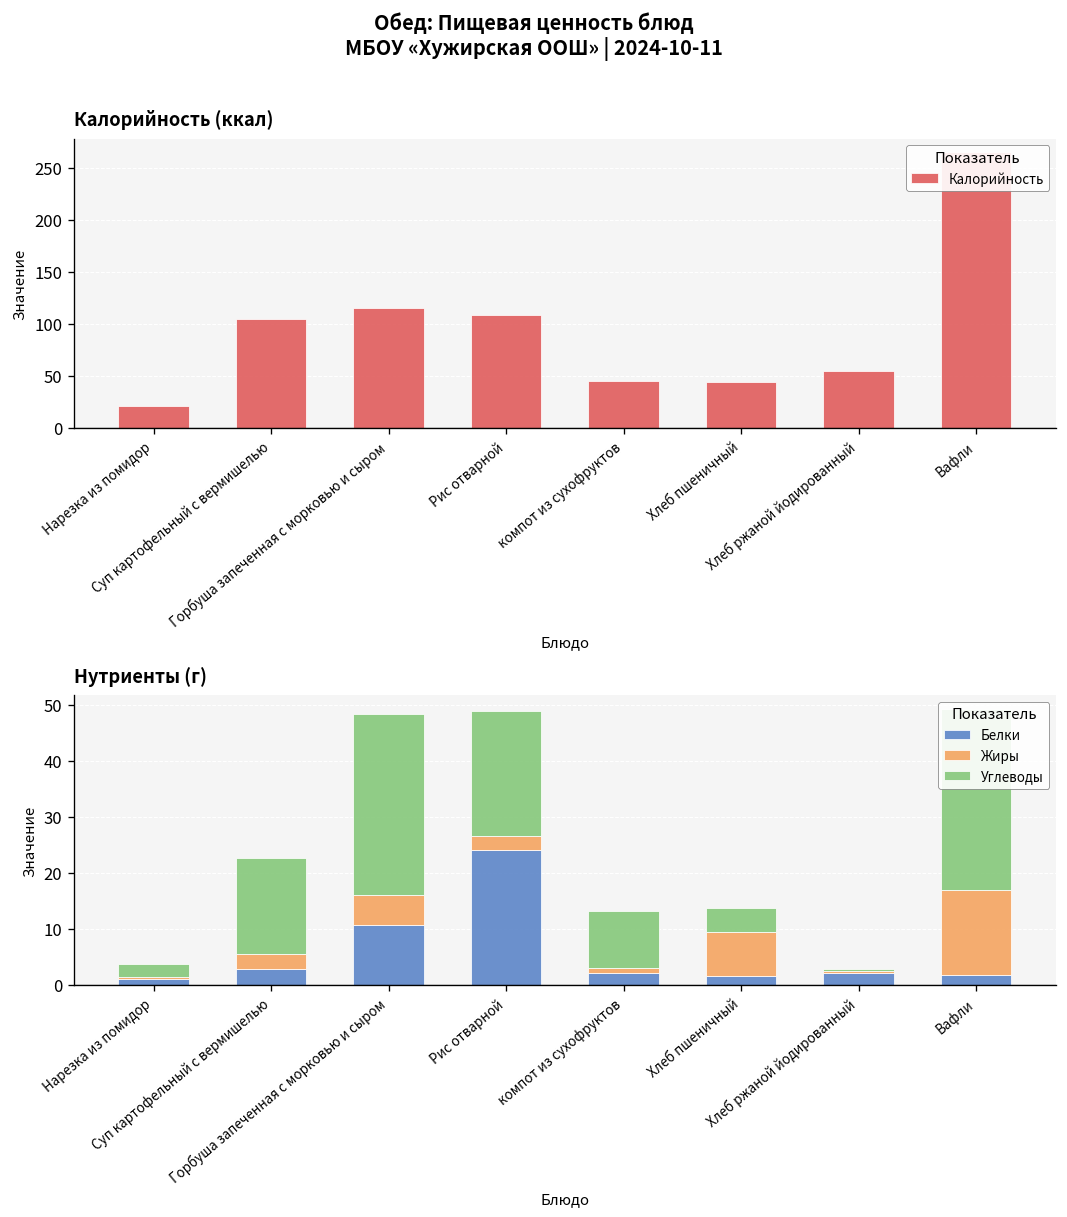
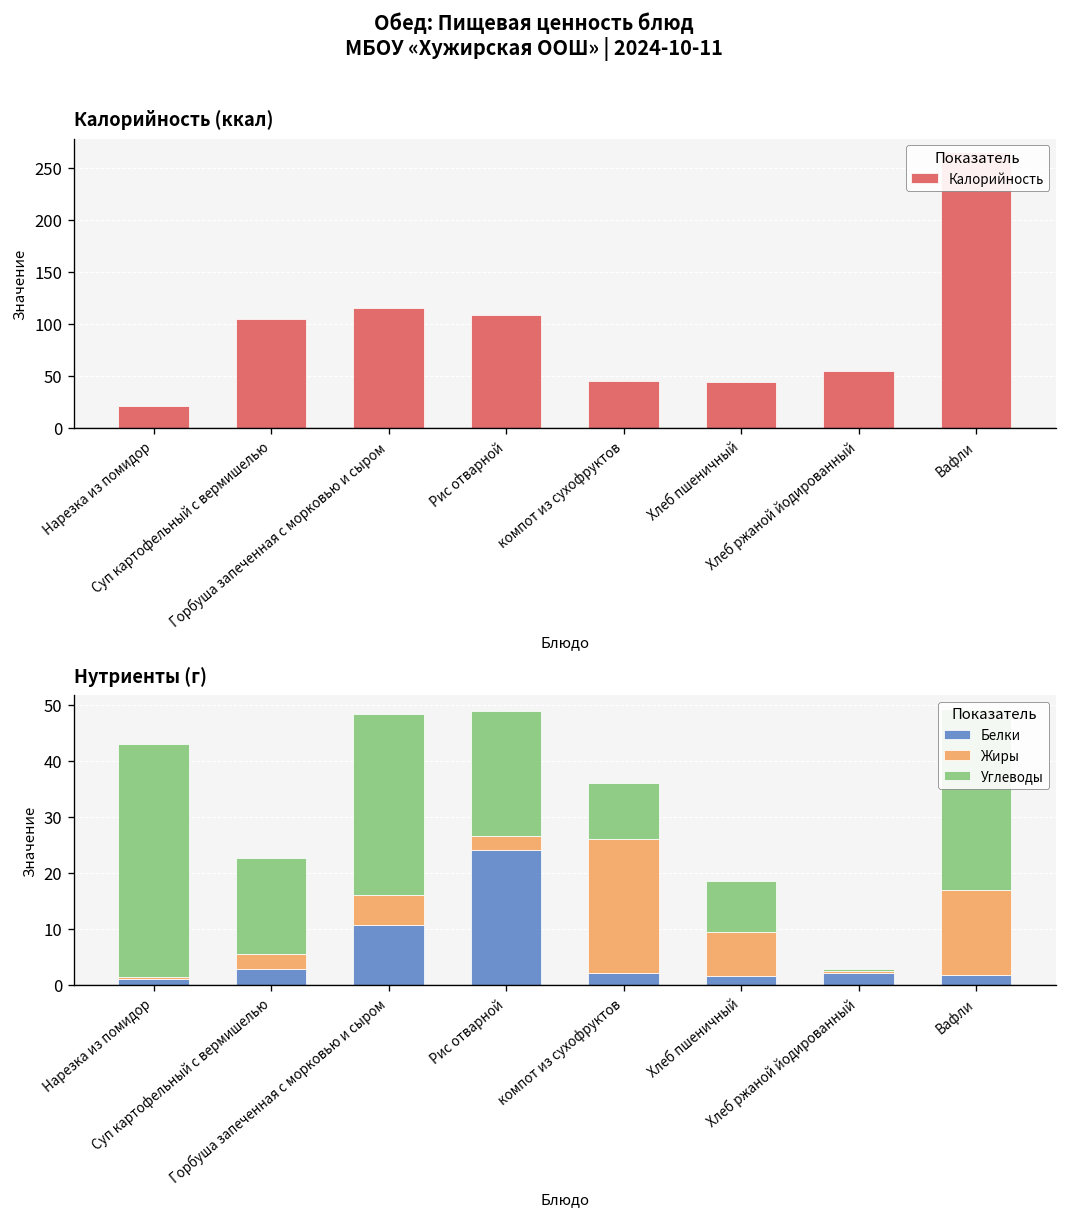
Нутриенты (г), Углеводы, Нарезка из помидор: 2 -> 42
Нутриенты (г), Жиры, компот из сухофруктов: 1 -> 24
Нутриенты (г), Углеводы, Хлеб пшеничный: 4 -> 9
